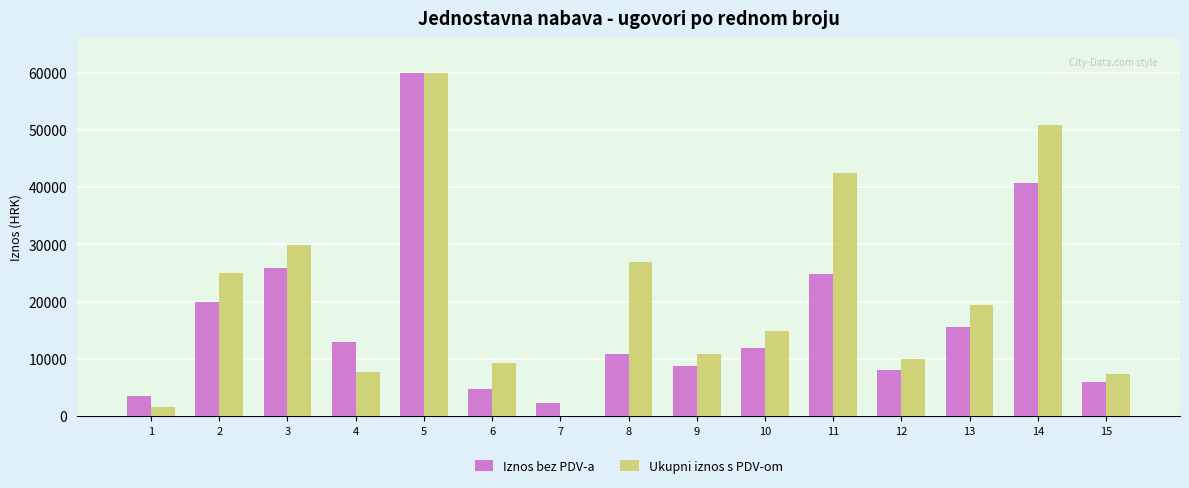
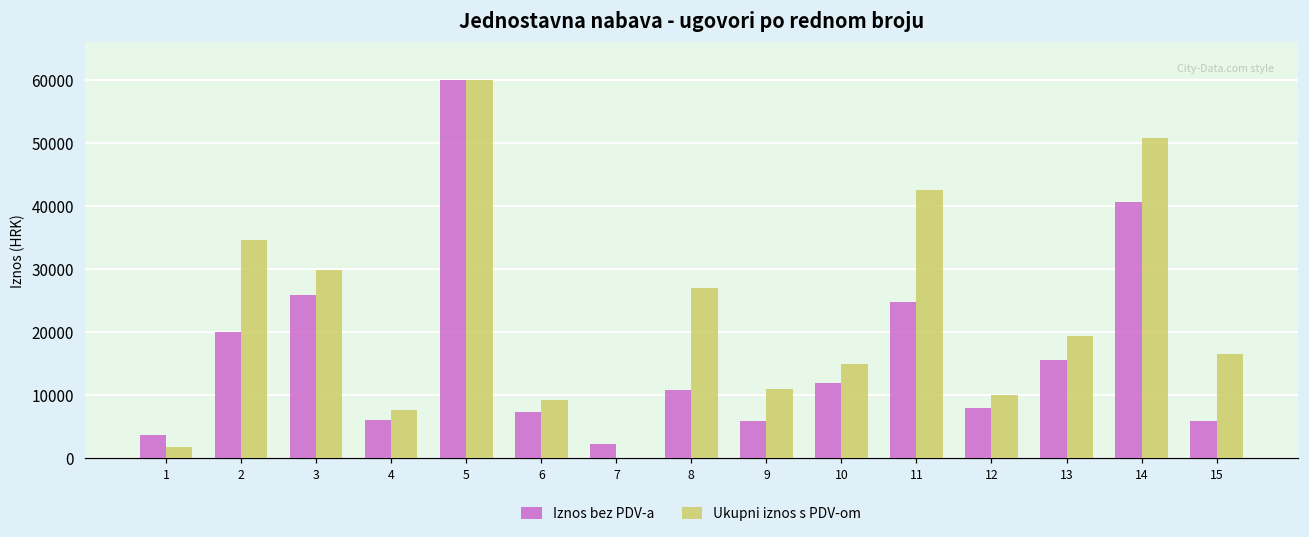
Ukupni iznos s PDV-om, 2: 25000 -> 35000
Iznos bez PDV-a, 4: 13000 -> 6000
Iznos bez PDV-a, 6: 5000 -> 7000
Iznos bez PDV-a, 9: 9000 -> 6000
Ukupni iznos s PDV-om, 15: 7000 -> 17000
